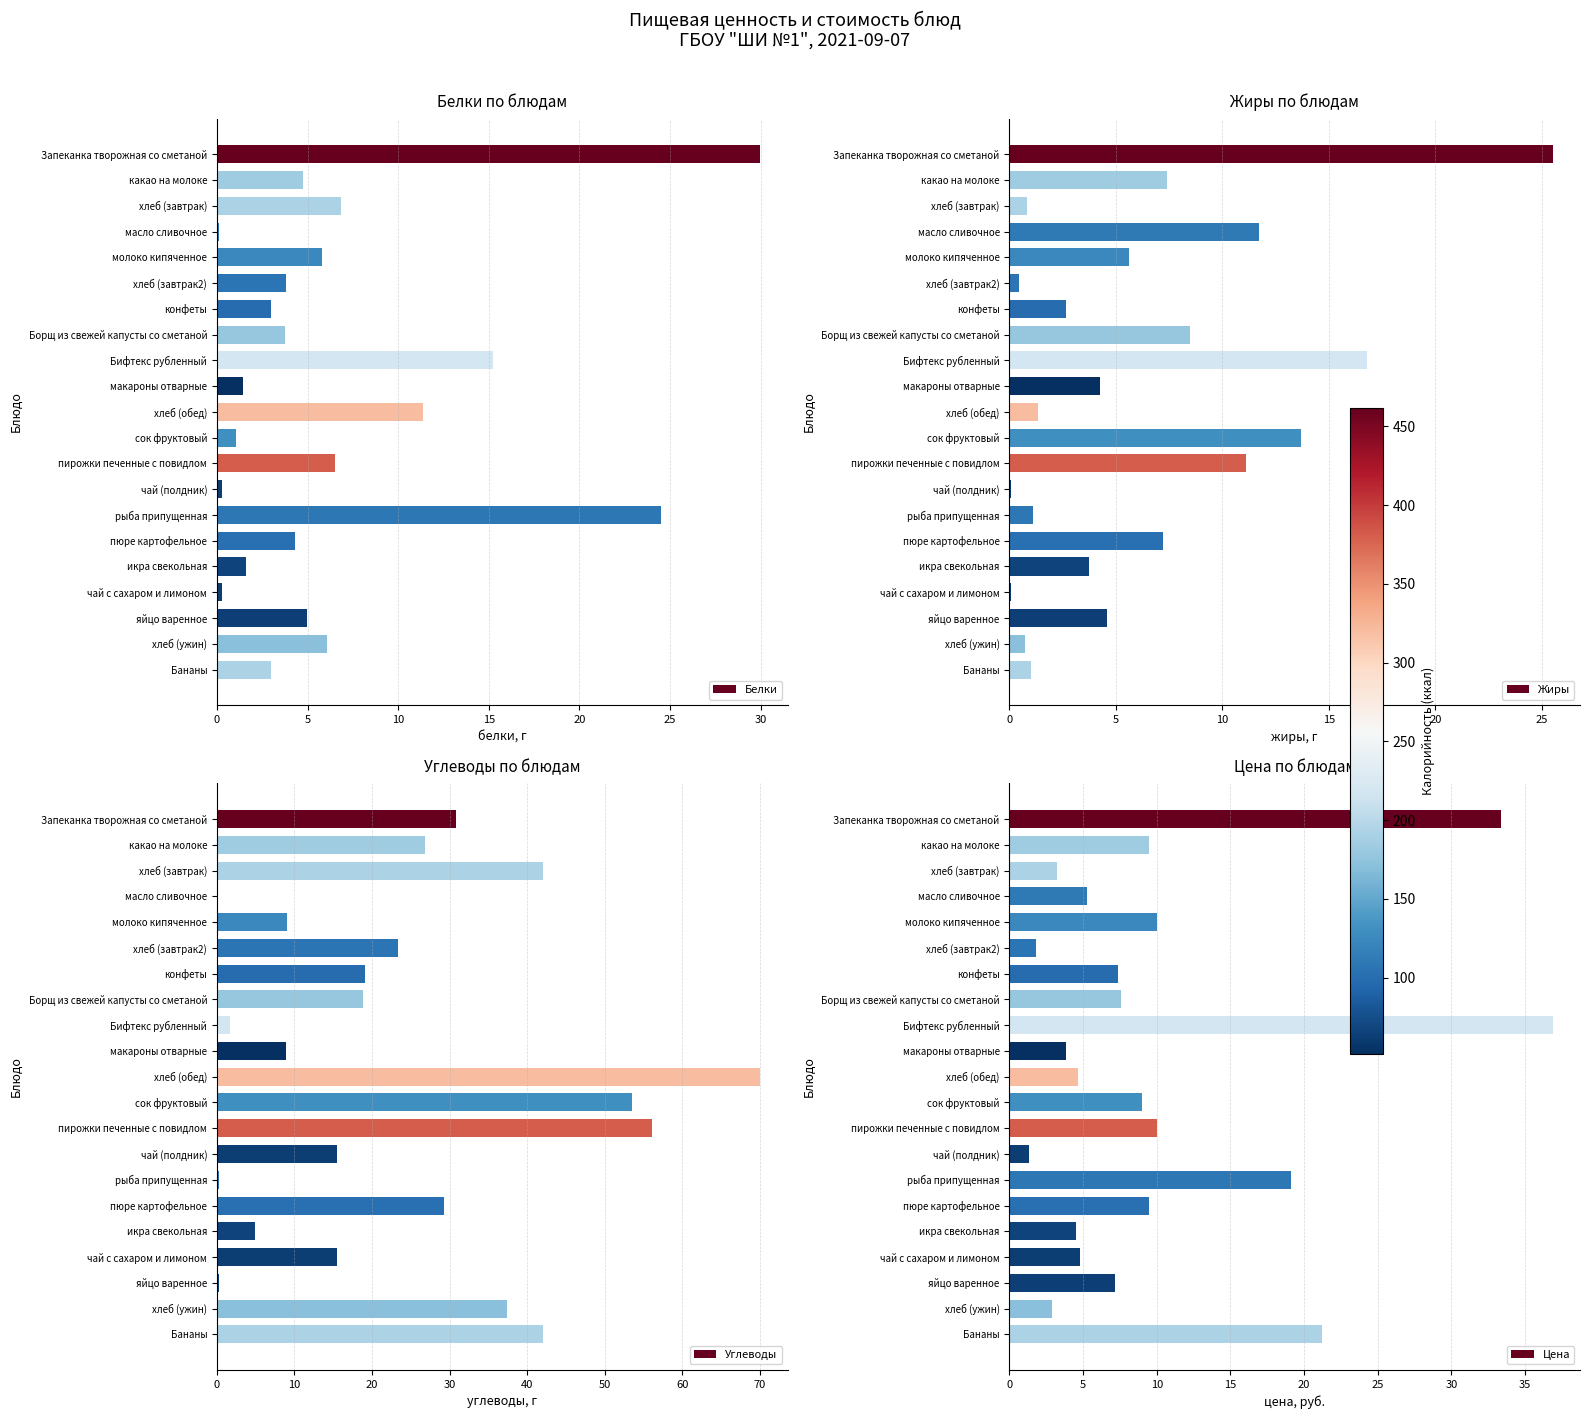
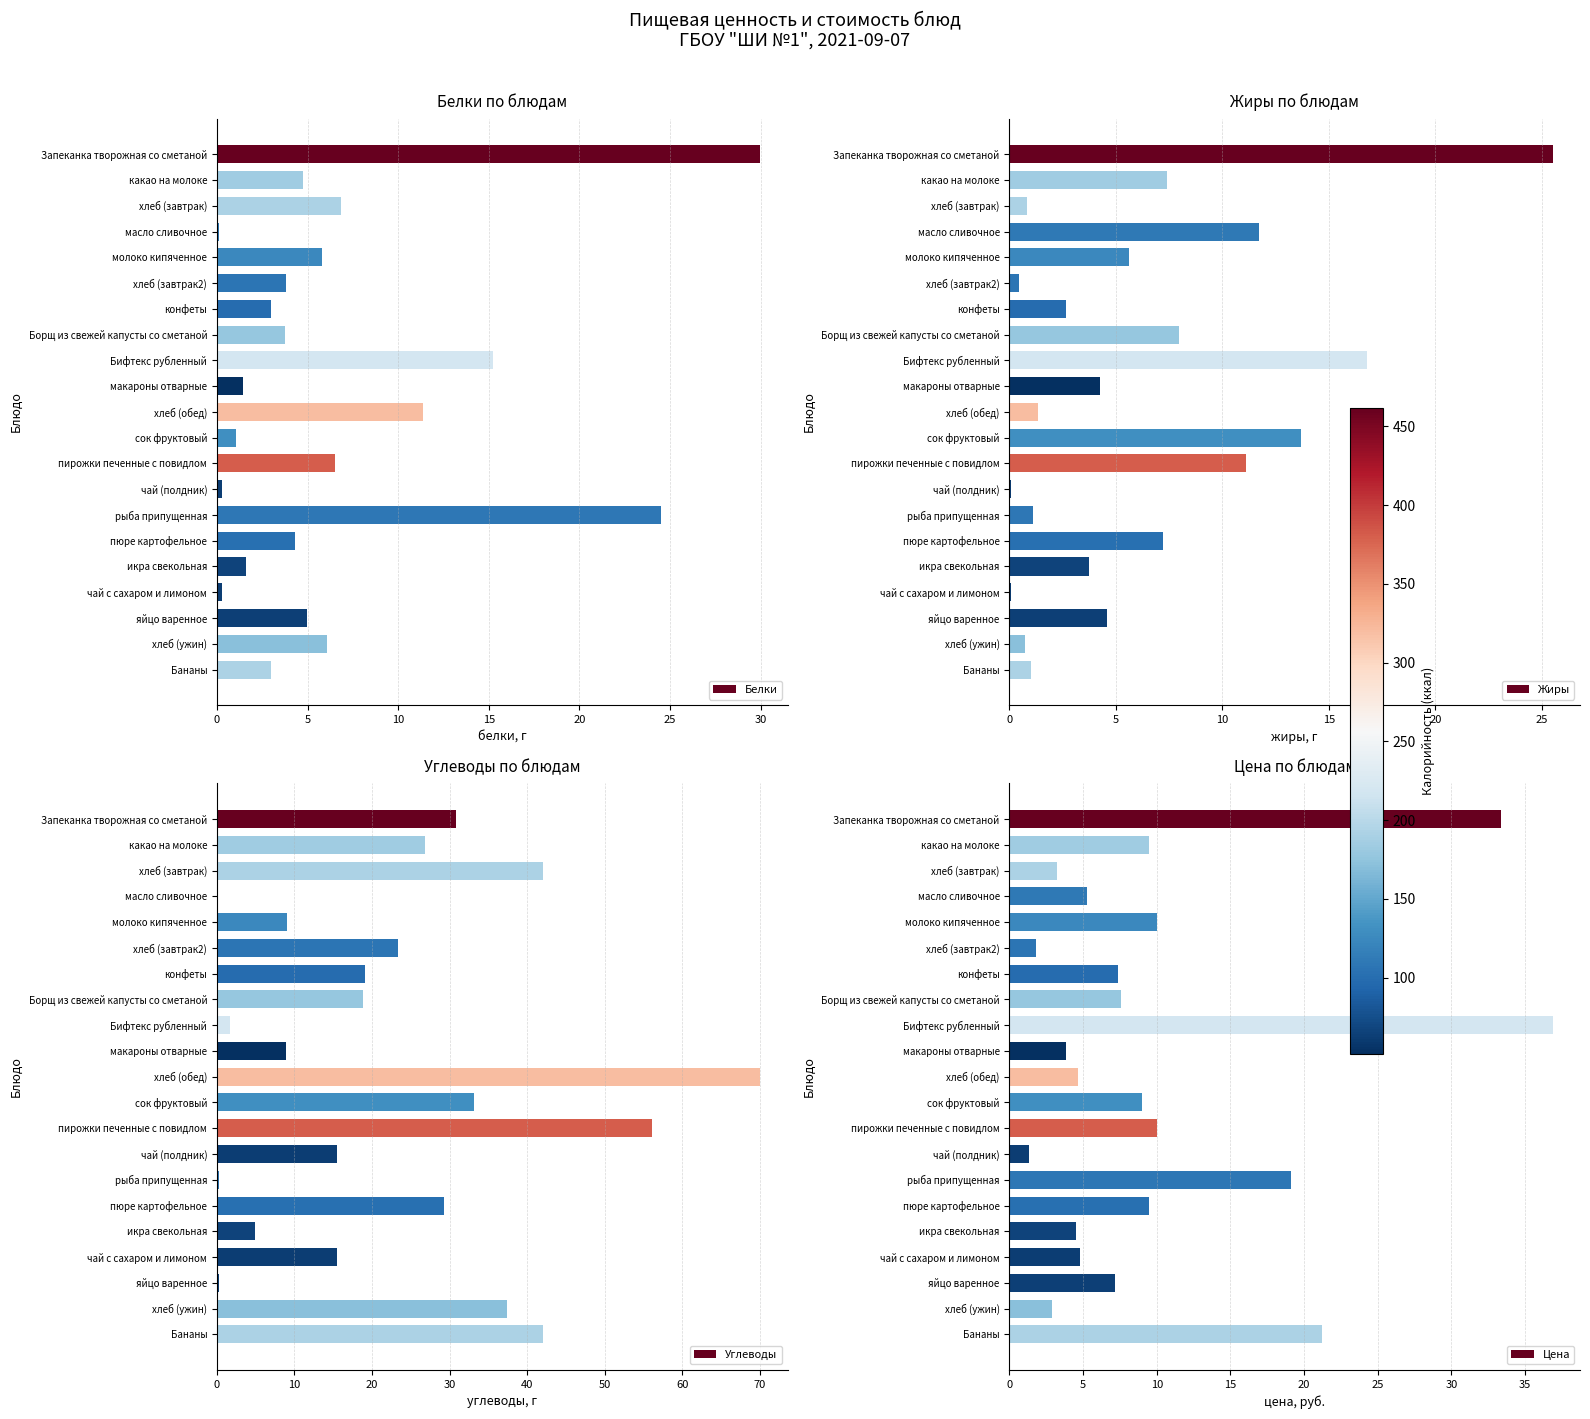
Жиры по блюдам, Борщ из свежей капусты со сметаной: 8.5 -> 8.0
Углеводы по блюдам, сок фруктовый: 53 -> 33
